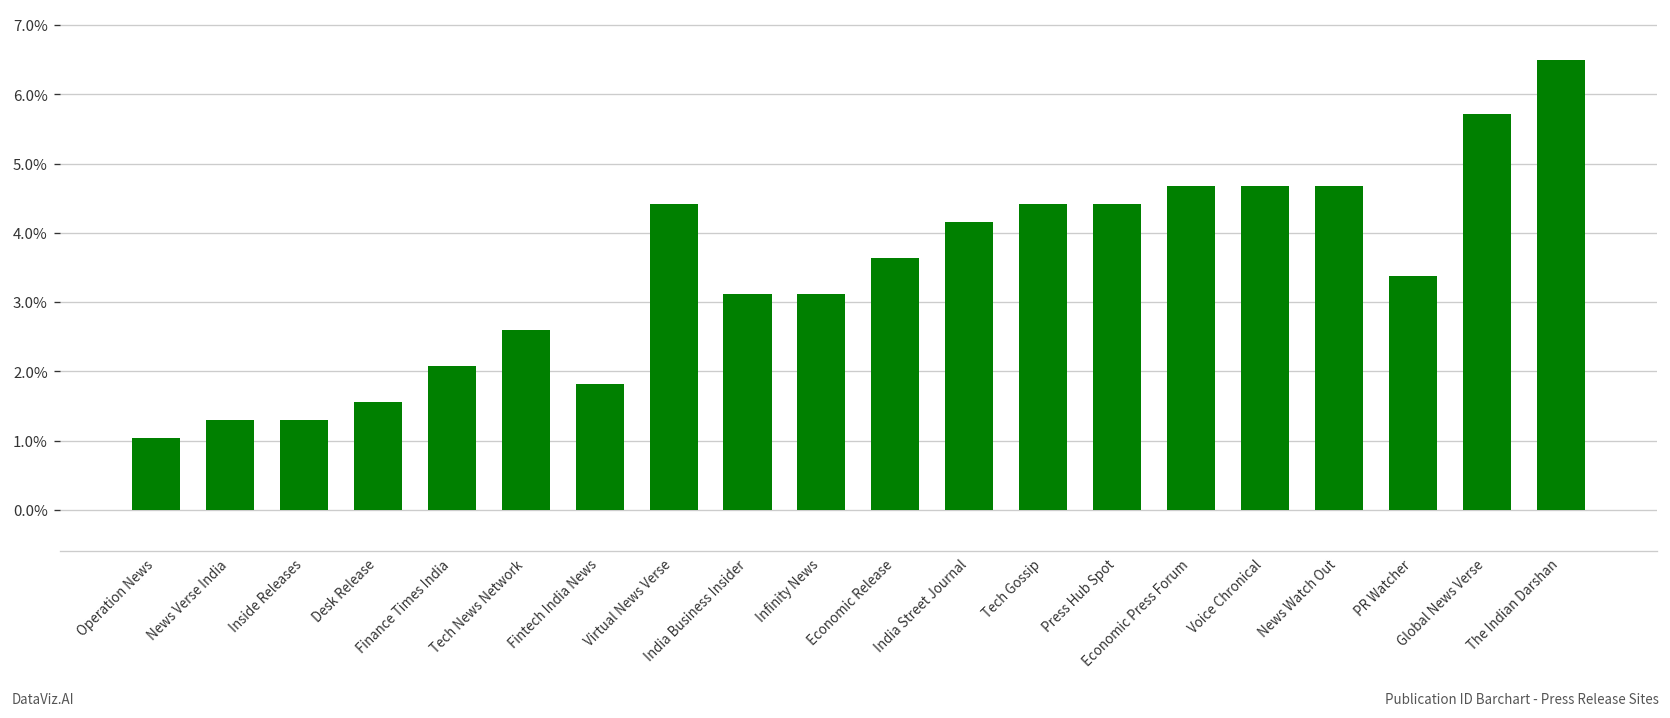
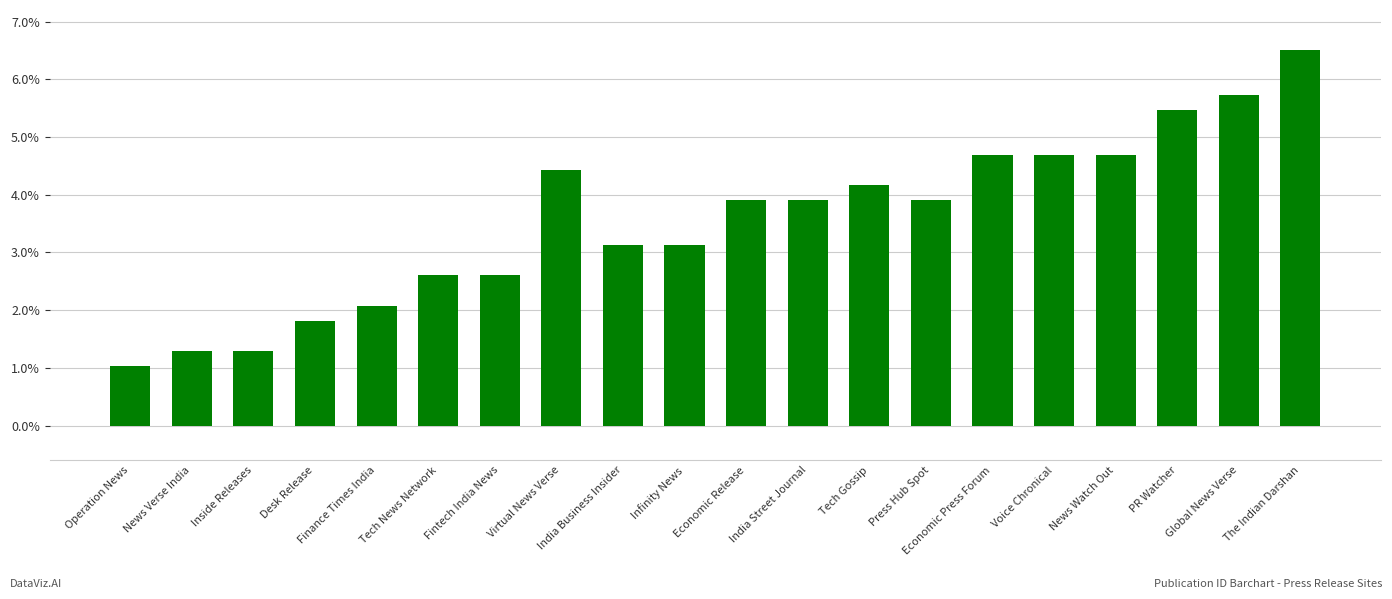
Desk Release: 1.6% -> 1.8%
Fintech India News: 1.8% -> 2.6%
Economic Release: 3.6% -> 3.9%
India Street Journal: 4.2% -> 3.9%
Tech Gossip: 4.4% -> 4.2%
Press Hub Spot: 4.4% -> 3.9%
PR Watcher: 3.4% -> 5.5%
